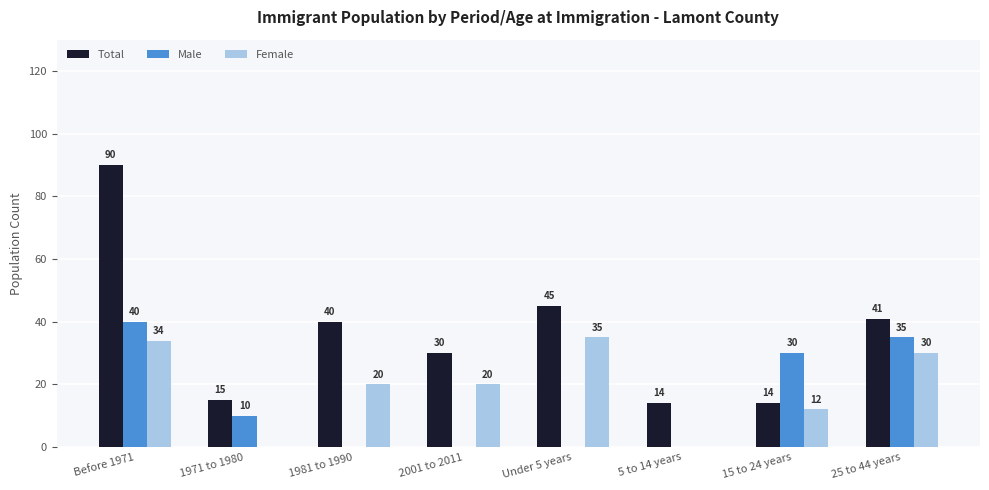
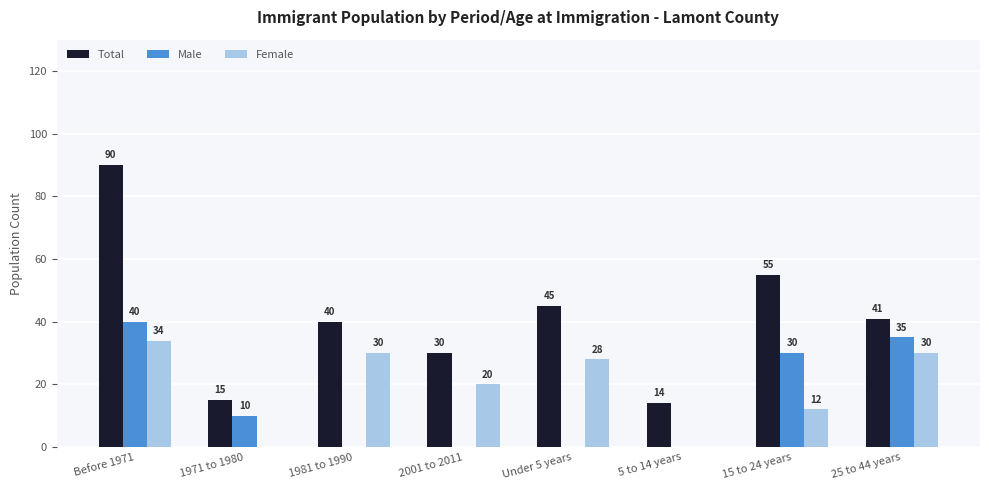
Female, 1981 to 1990: 20 -> 30
Female, Under 5 years: 35 -> 28
Total, 15 to 24 years: 14 -> 55
